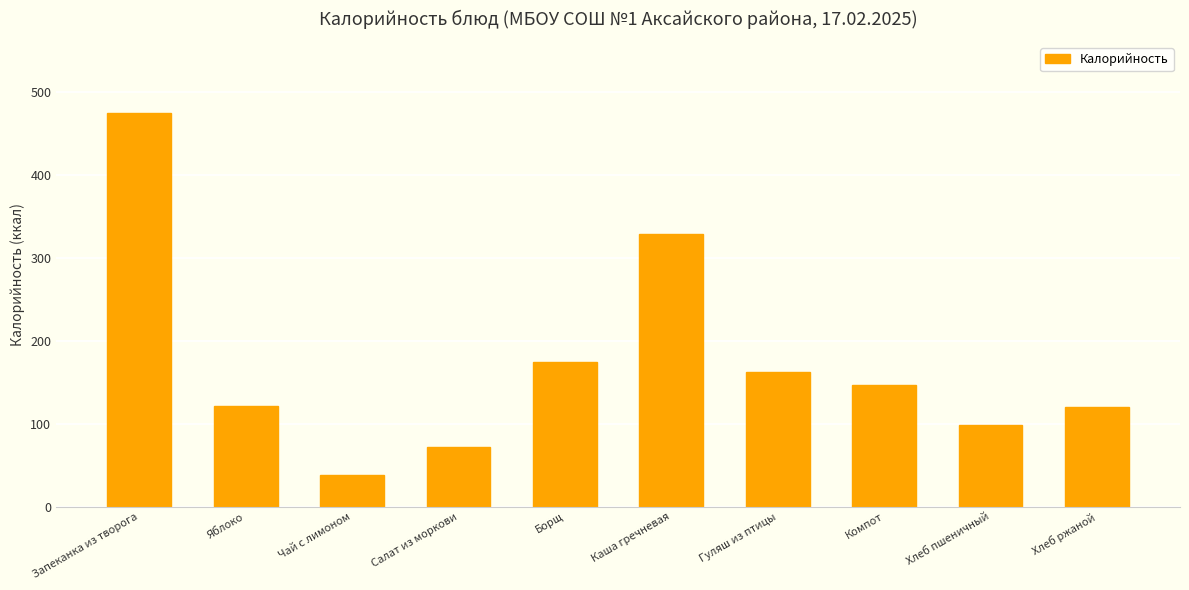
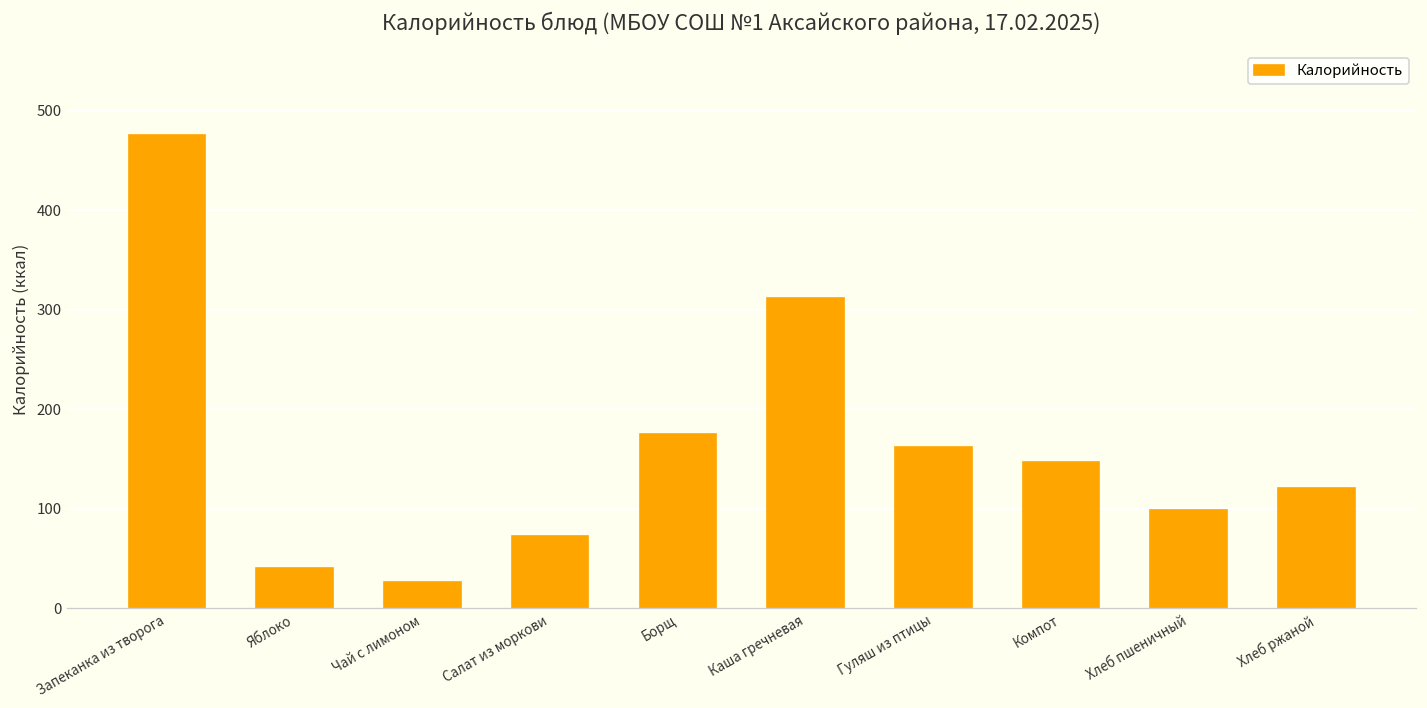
Яблоко: 120 -> 40
Чай с лимоном: 40 -> 30
Каша гречневая: 330 -> 310
